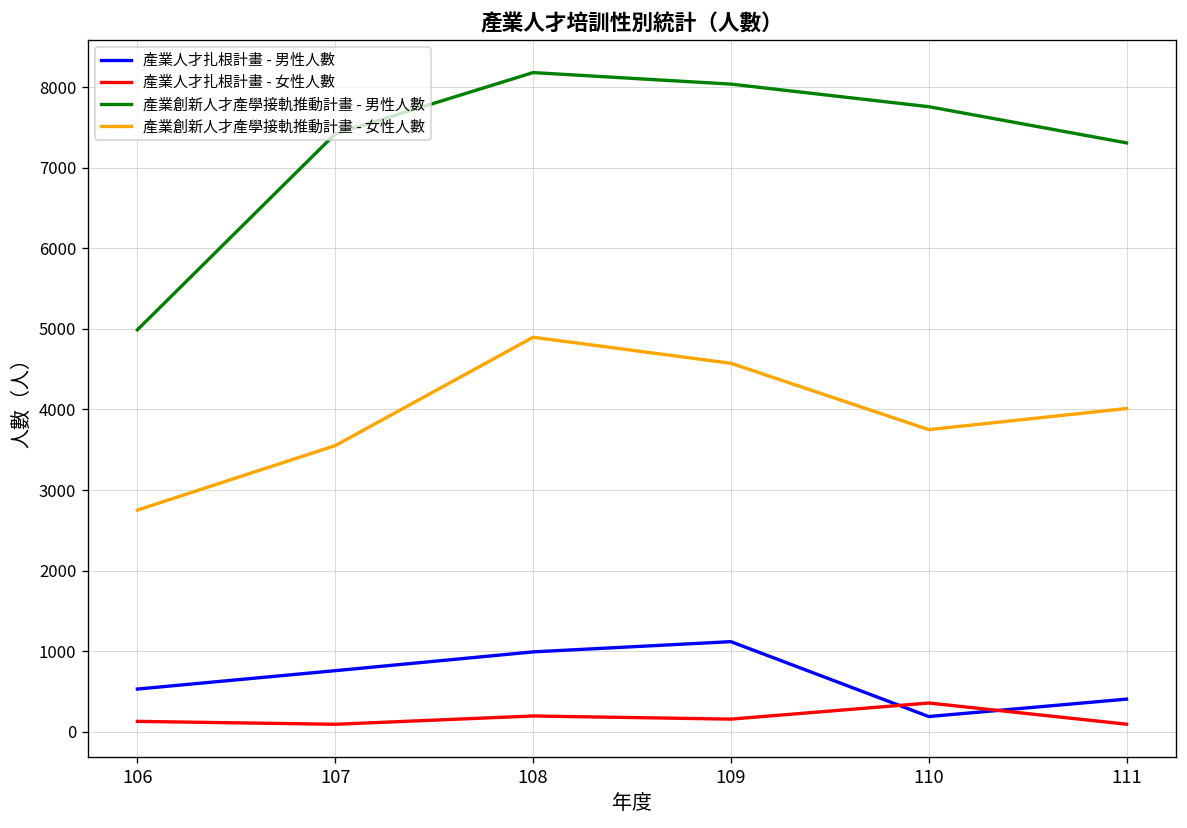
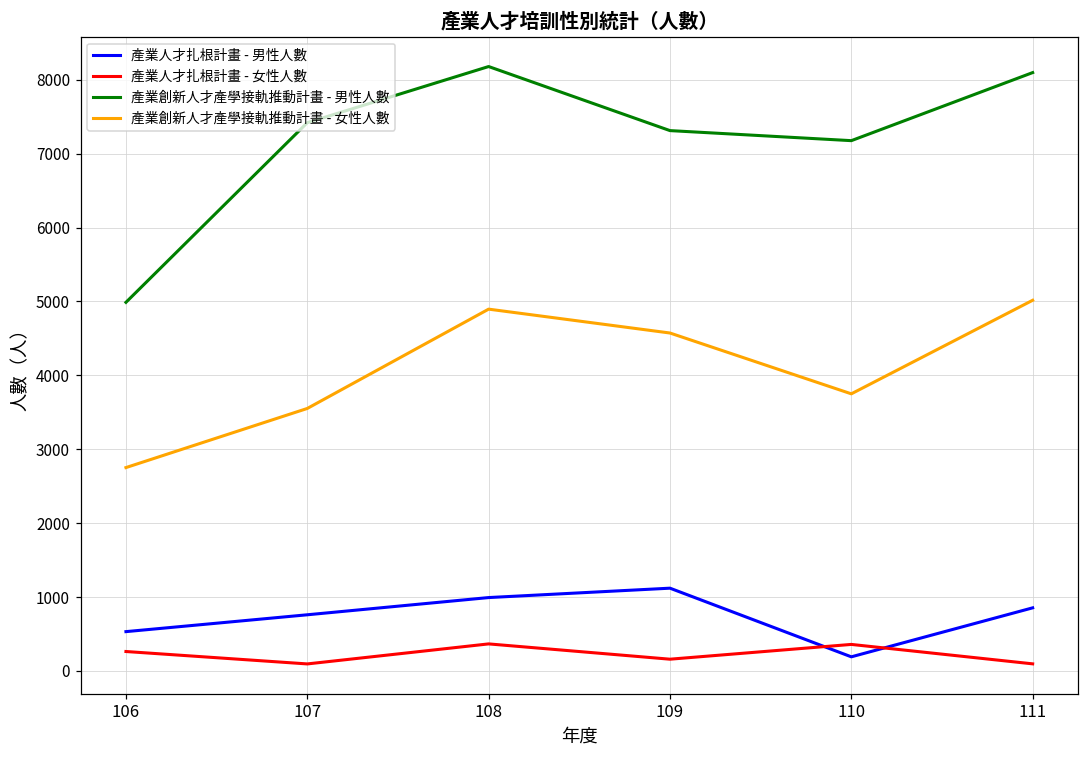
產業人才扎根計畫 - 女性人數, 106: 100 -> 300
產業人才扎根計畫 - 女性人數, 108: 200 -> 400
產業創新人才產學接軌推動計畫 - 男性人數, 109: 8000 -> 7300
產業創新人才產學接軌推動計畫 - 男性人數, 110: 7800 -> 7200
產業人才扎根計畫 - 男性人數, 111: 400 -> 900
產業創新人才產學接軌推動計畫 - 男性人數, 111: 7300 -> 8100
產業創新人才產學接軌推動計畫 - 女性人數, 111: 4000 -> 5000
